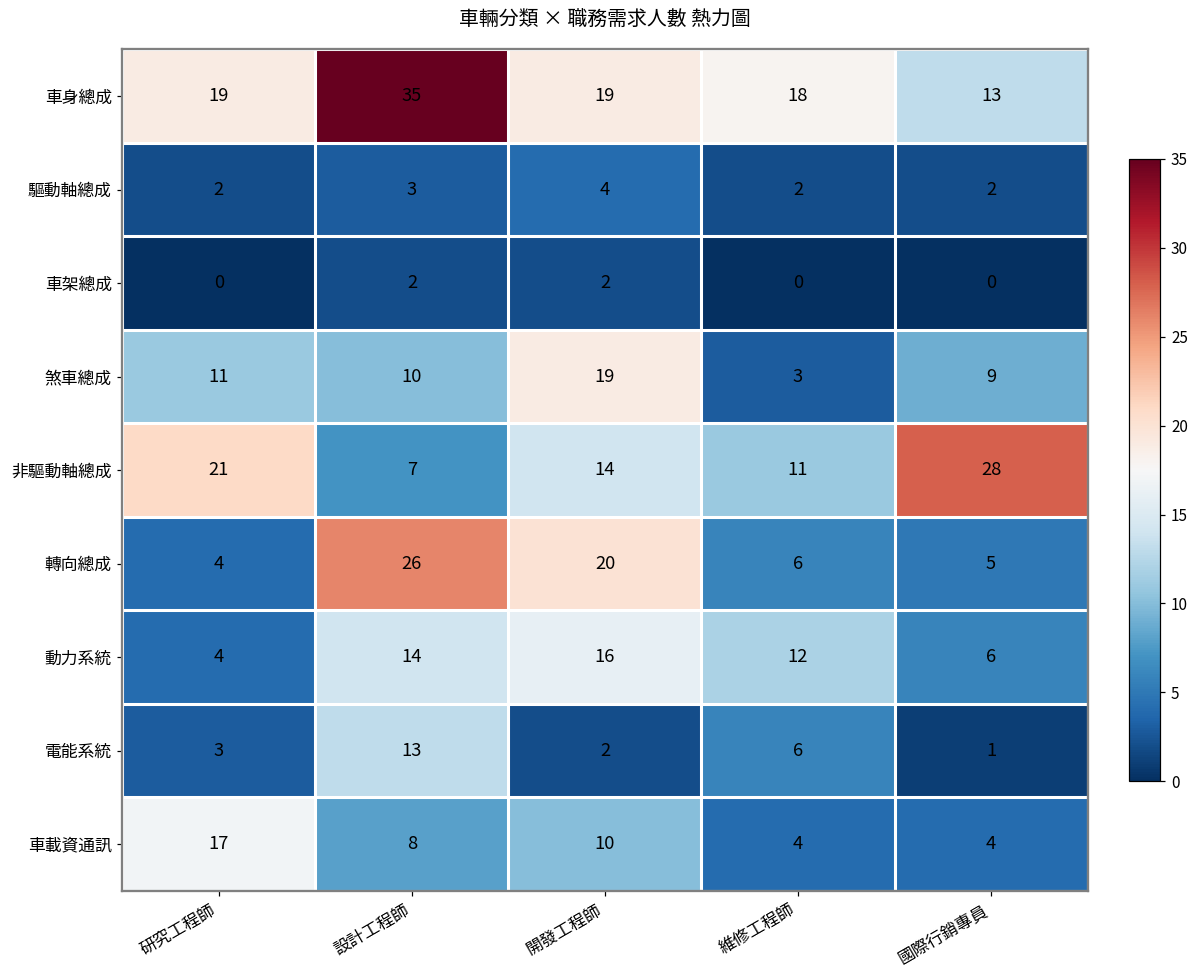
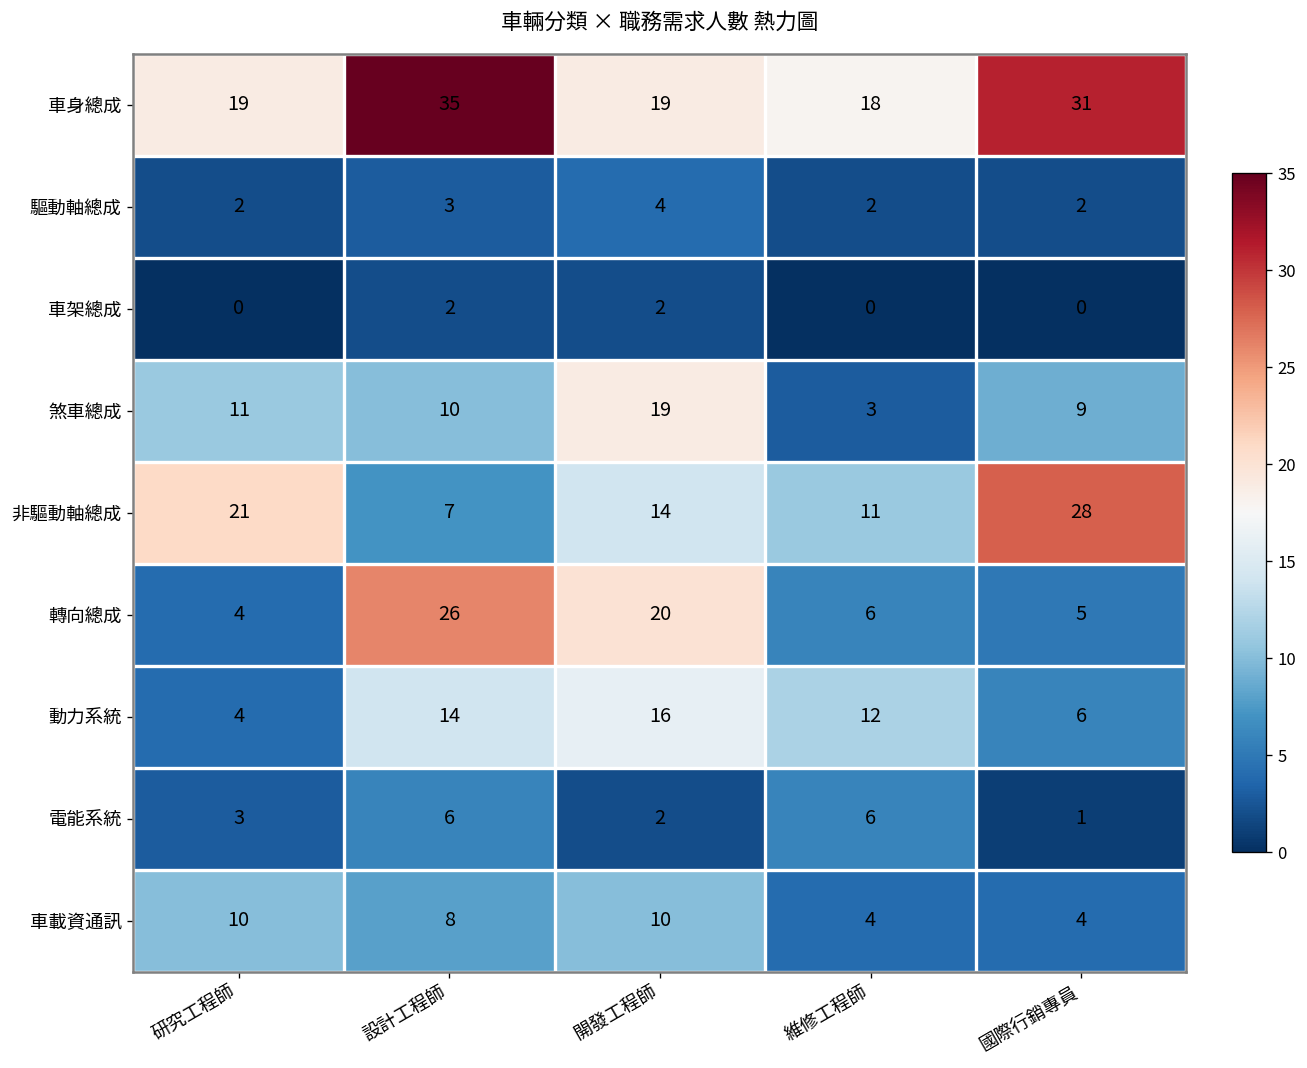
車身總成, 國際行銷專員: 13 -> 31
電能系統, 設計工程師: 13 -> 6
車載資通訊, 研究工程師: 17 -> 10
